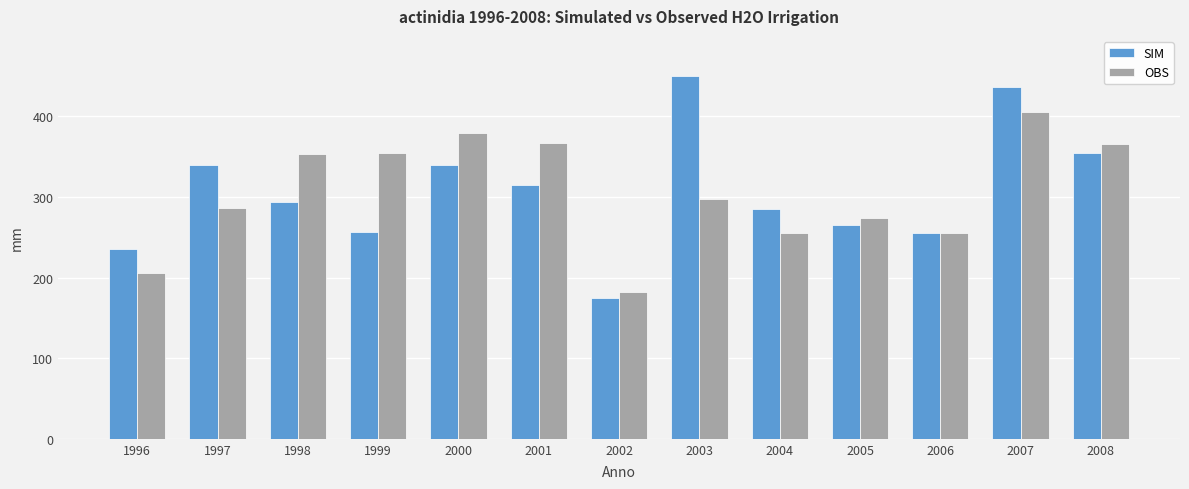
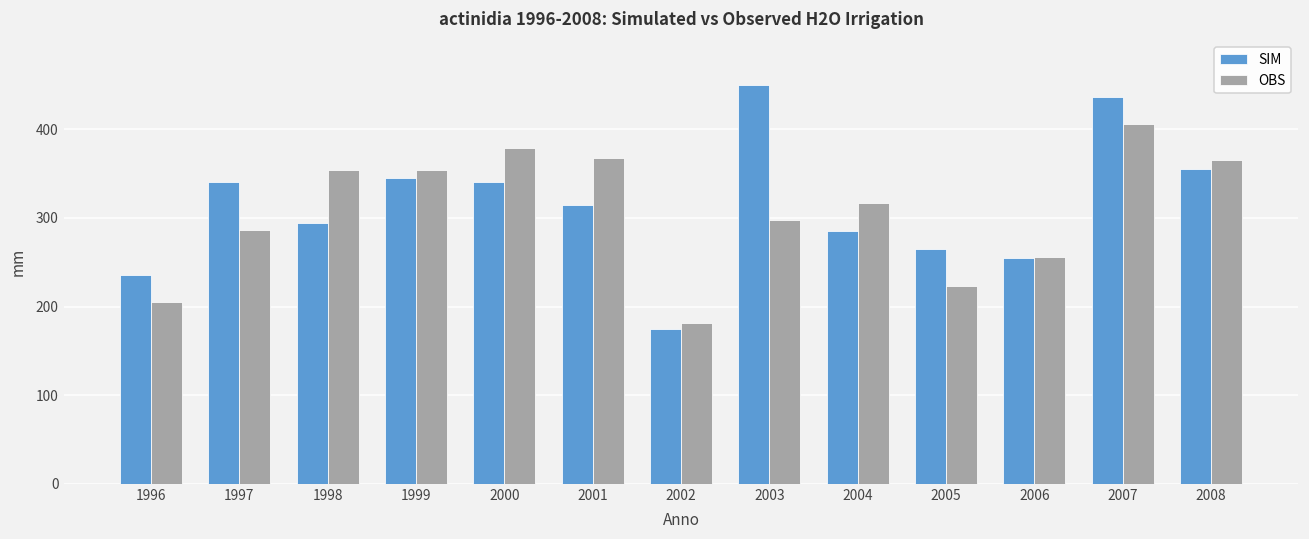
SIM, 1999: 260 -> 350
OBS, 2004: 260 -> 320
OBS, 2005: 270 -> 220
